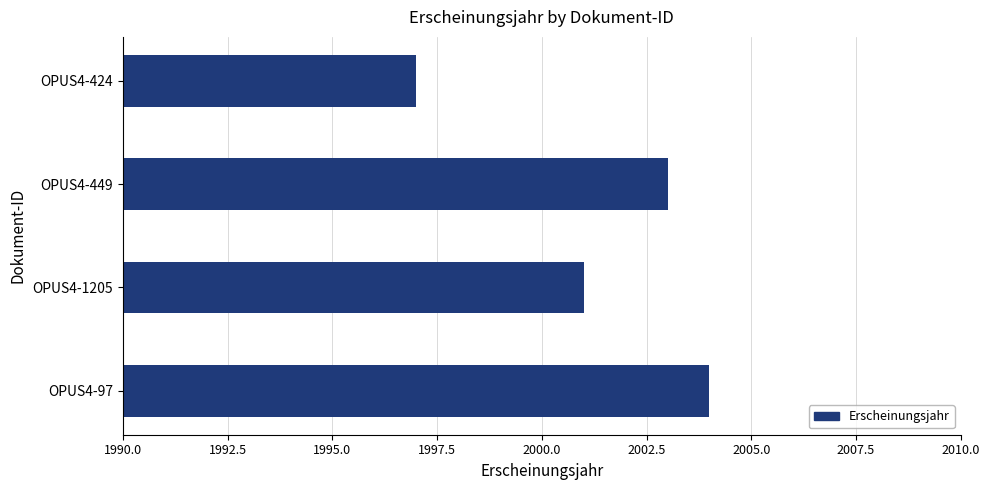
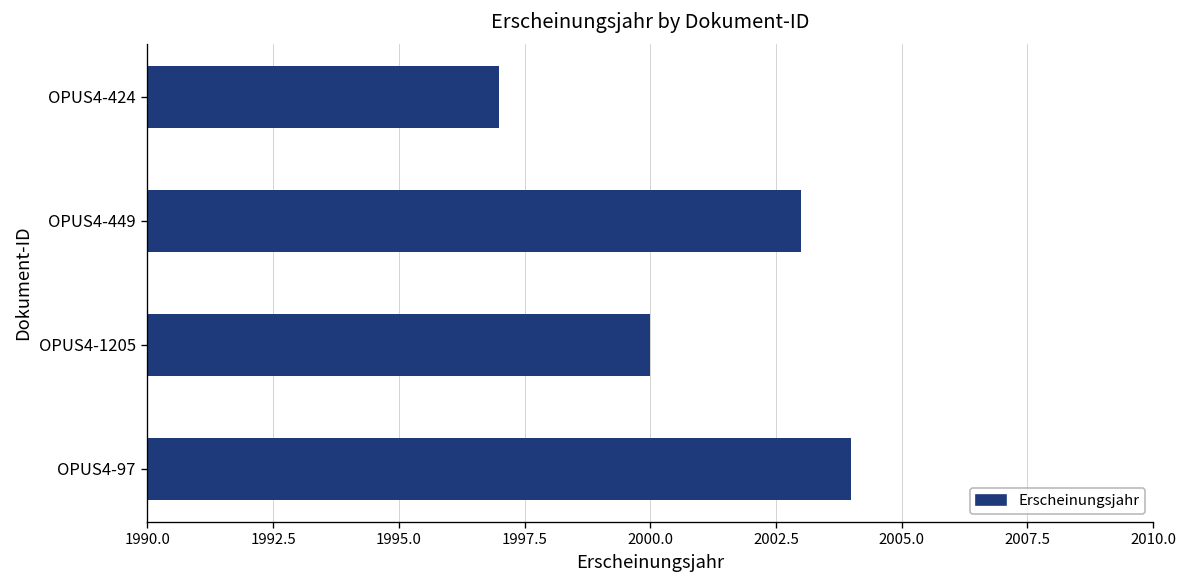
OPUS4-1205: 2001 -> 2000
